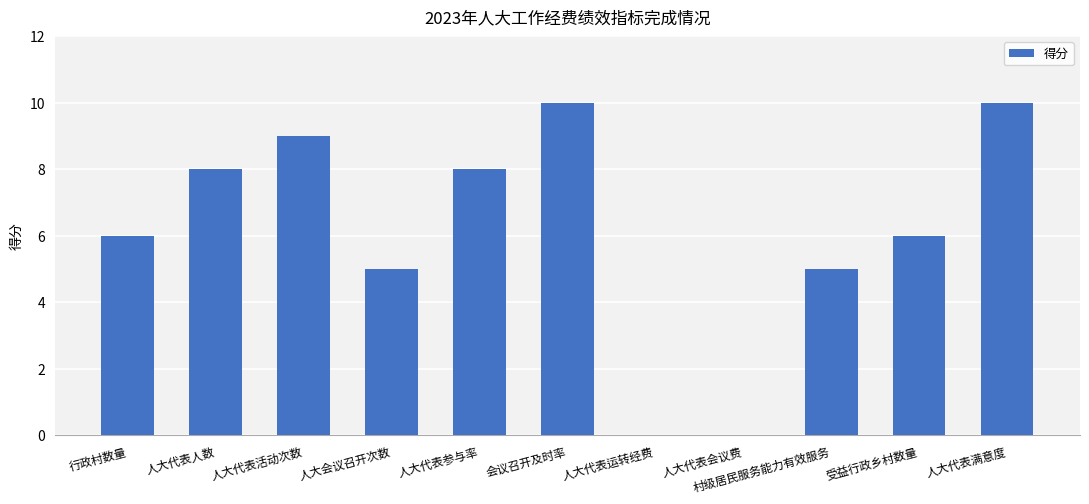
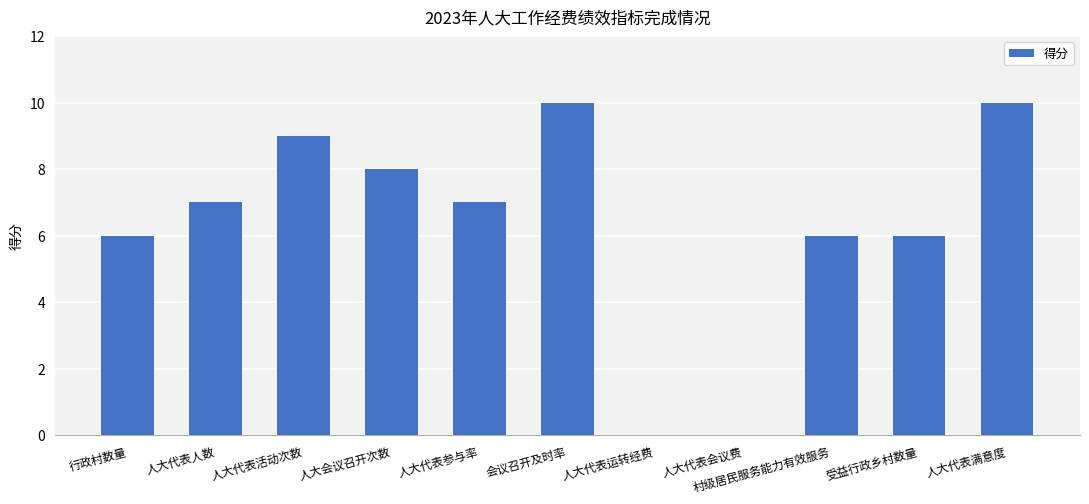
人大代表人数: 8 -> 7
人大会议召开次数: 5 -> 8
人大代表参与率: 8 -> 7
村级居民服务能力有效服务: 5 -> 6
